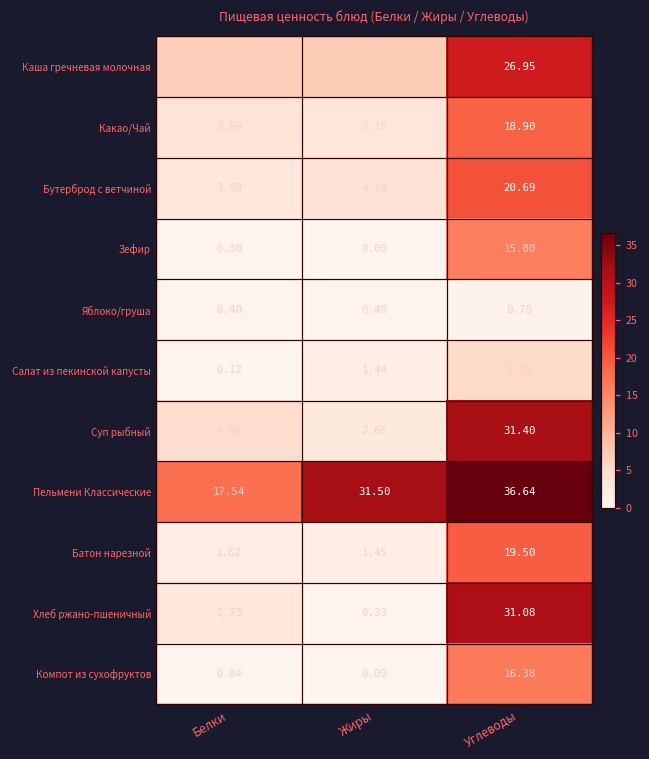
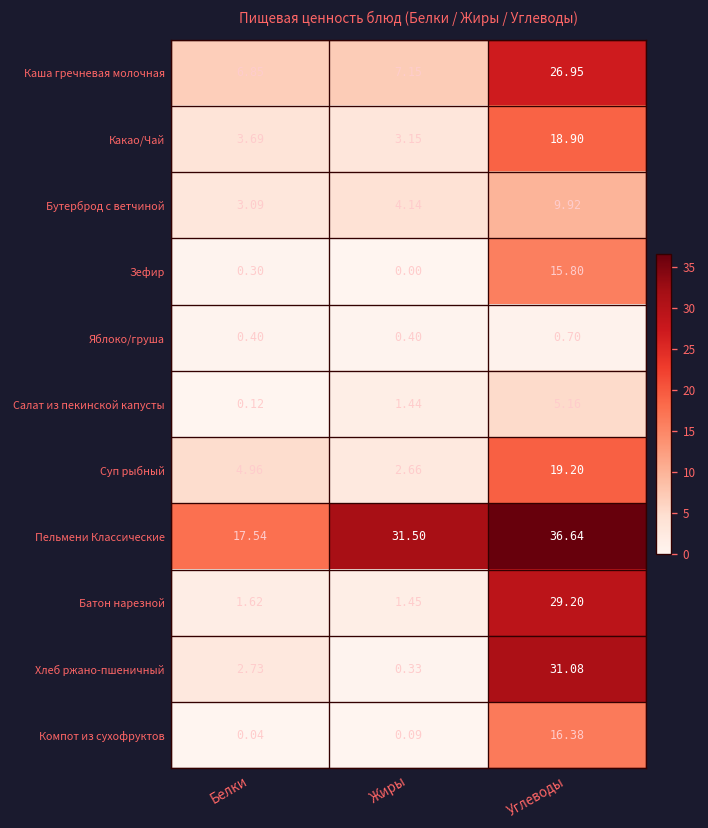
Бутерброд с ветчиной, Углеводы: 20.69 -> 9.92
Суп рыбный, Углеводы: 31.40 -> 19.20
Батон нарезной, Углеводы: 19.50 -> 29.20
